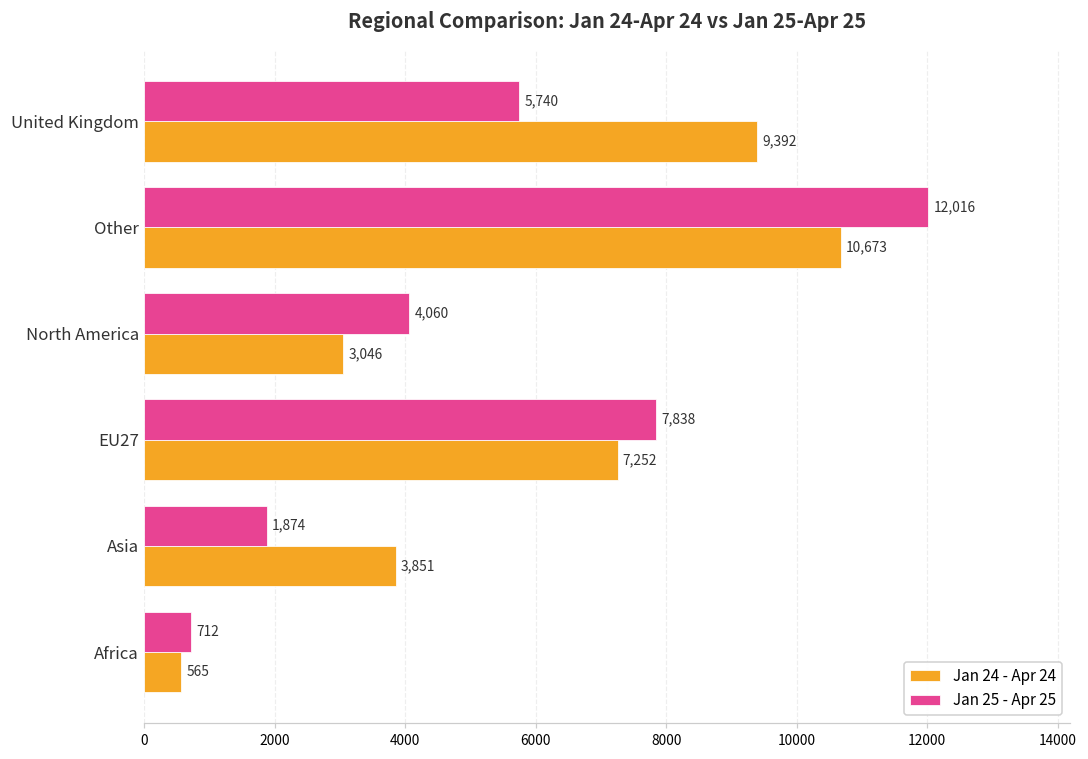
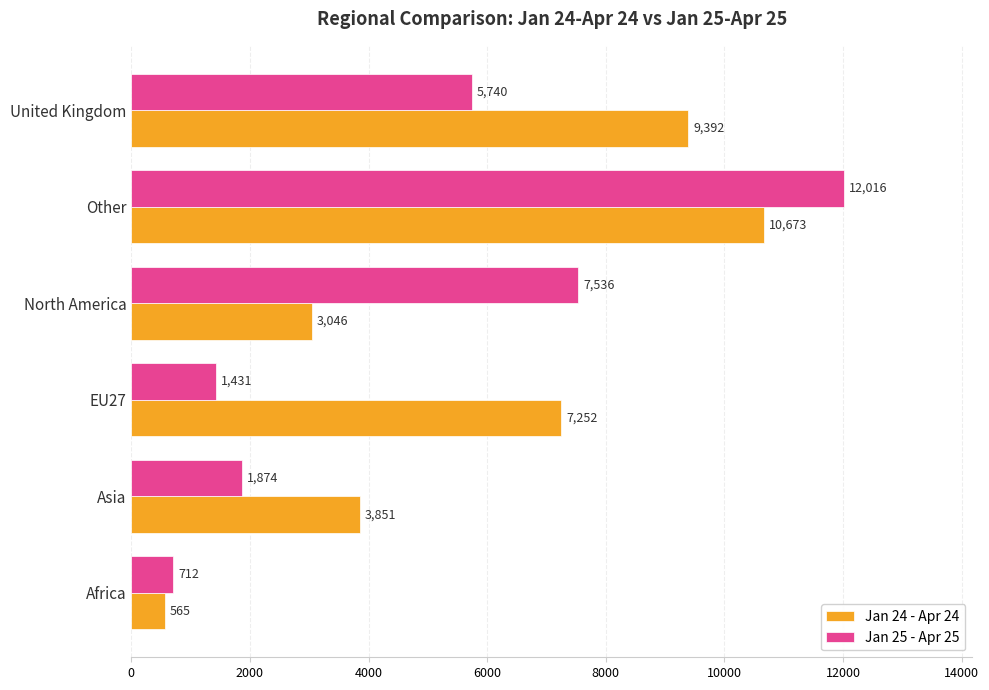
Jan 25 - Apr 25, North America: 4,060 -> 7,536
Jan 25 - Apr 25, EU27: 7,838 -> 1,431
